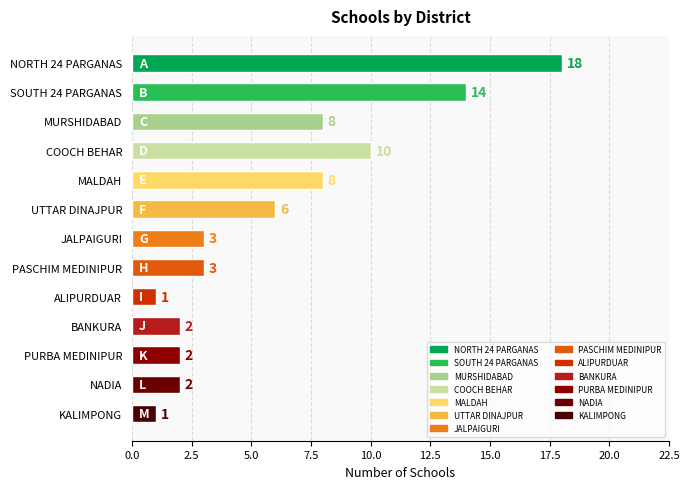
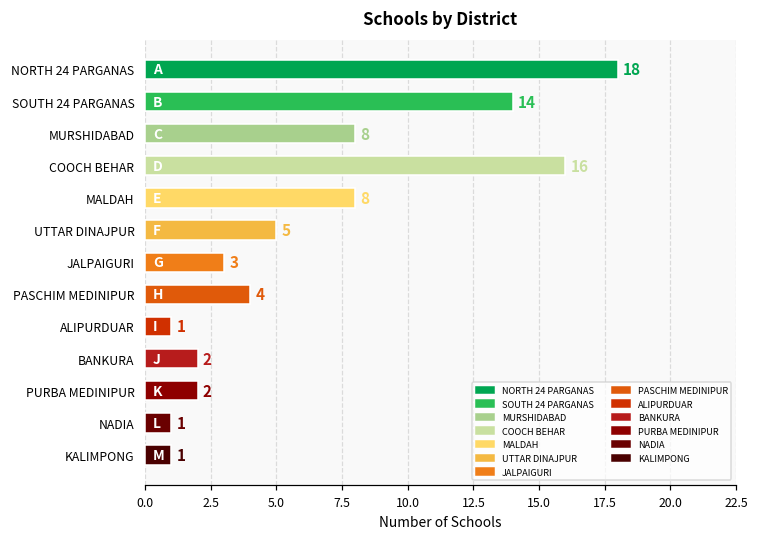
COOCH BEHAR: 10 -> 16
UTTAR DINAJPUR: 6 -> 5
PASCHIM MEDINIPUR: 3 -> 4
NADIA: 2 -> 1
